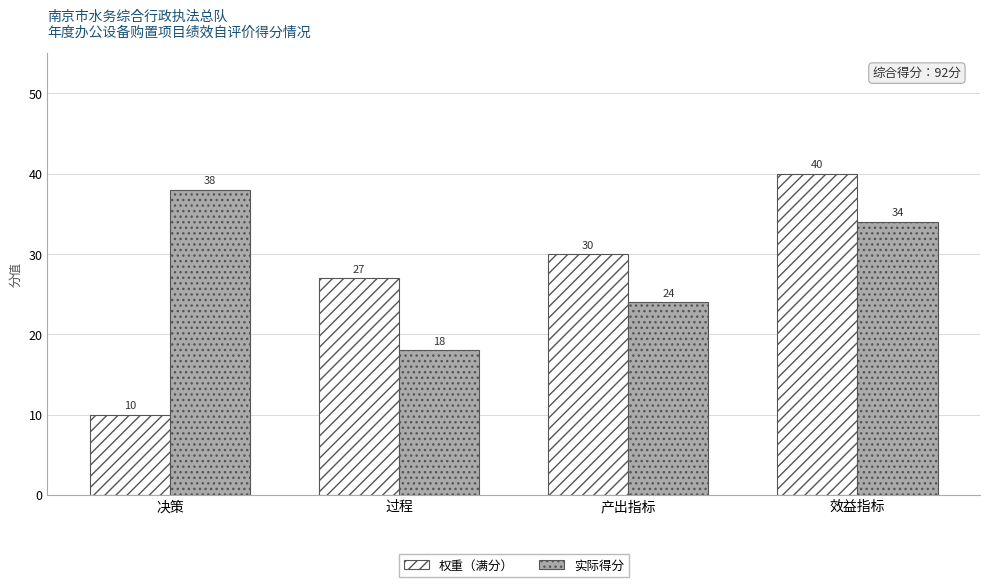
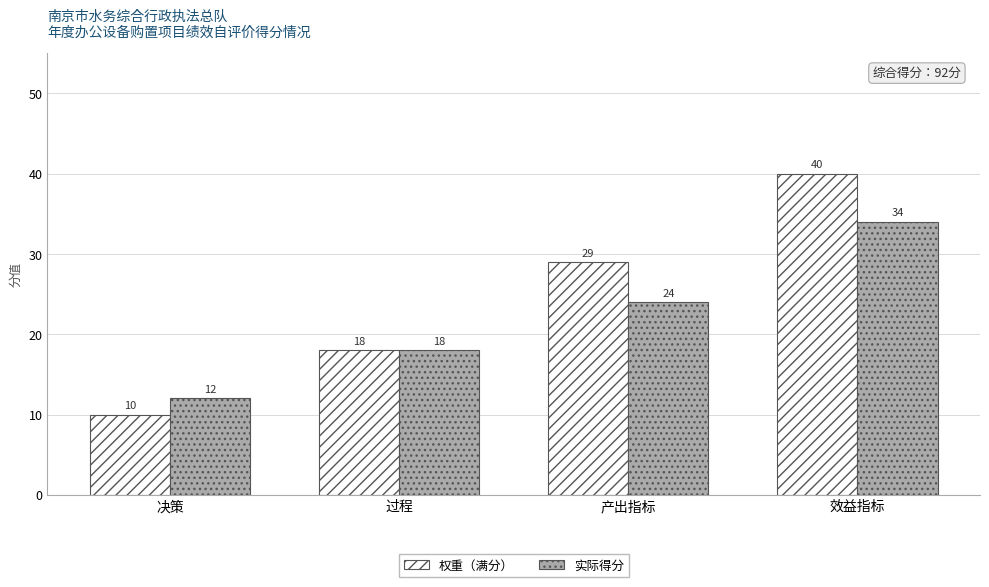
实际得分, 决策: 38 -> 12
权重（满分）, 过程: 27 -> 18
权重（满分）, 产出指标: 30 -> 29
